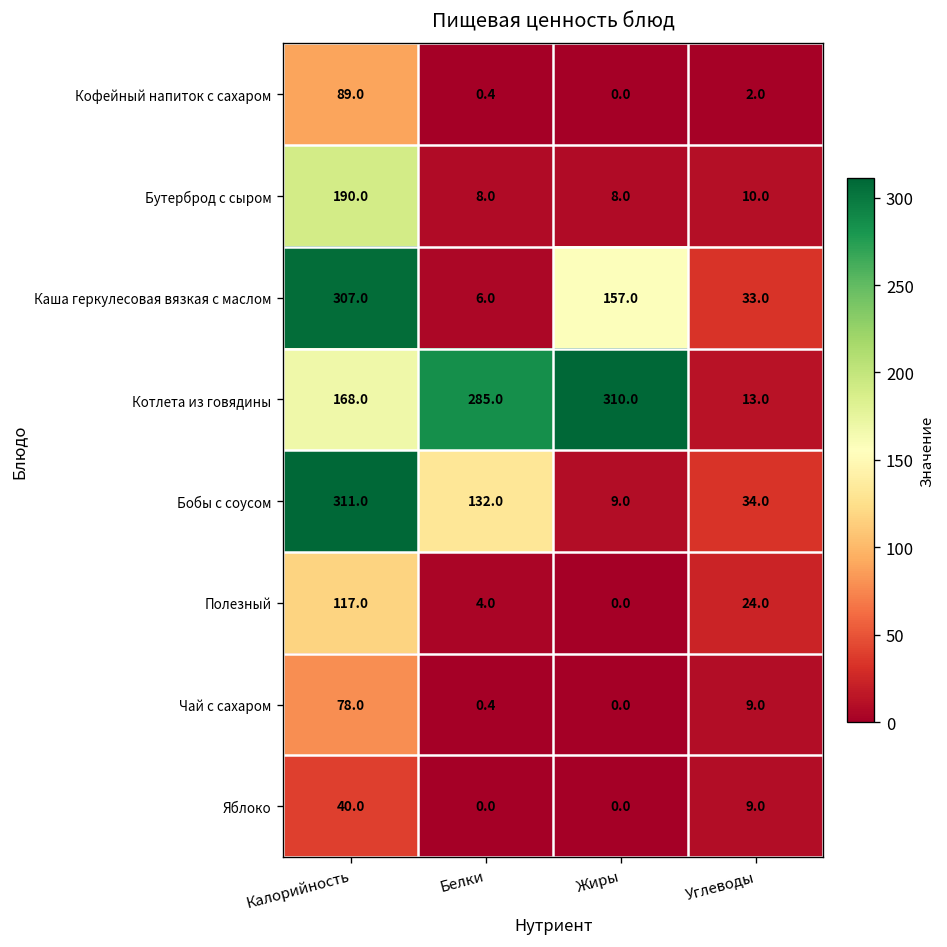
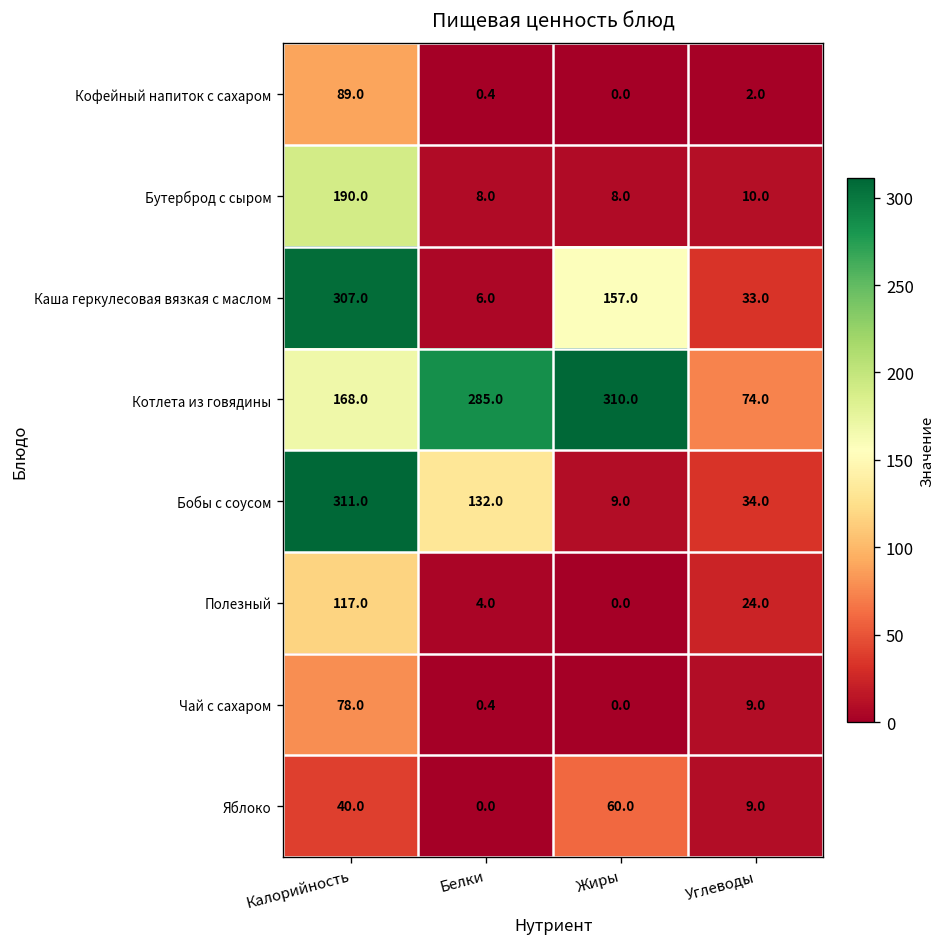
Котлета из говядины, Углеводы: 13.0 -> 74.0
Яблоко, Жиры: 0.0 -> 60.0
